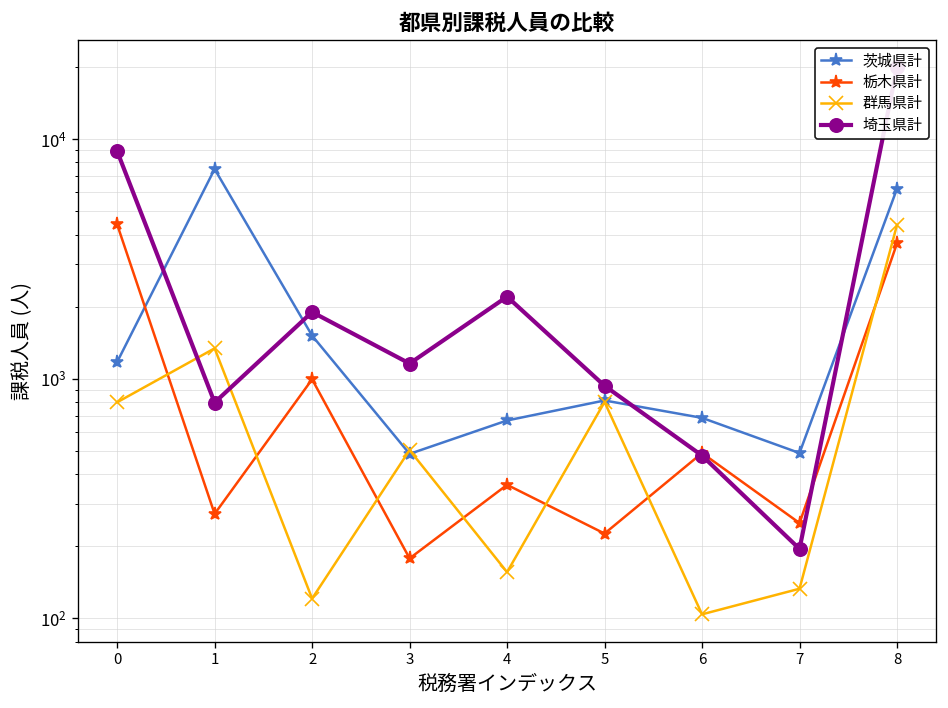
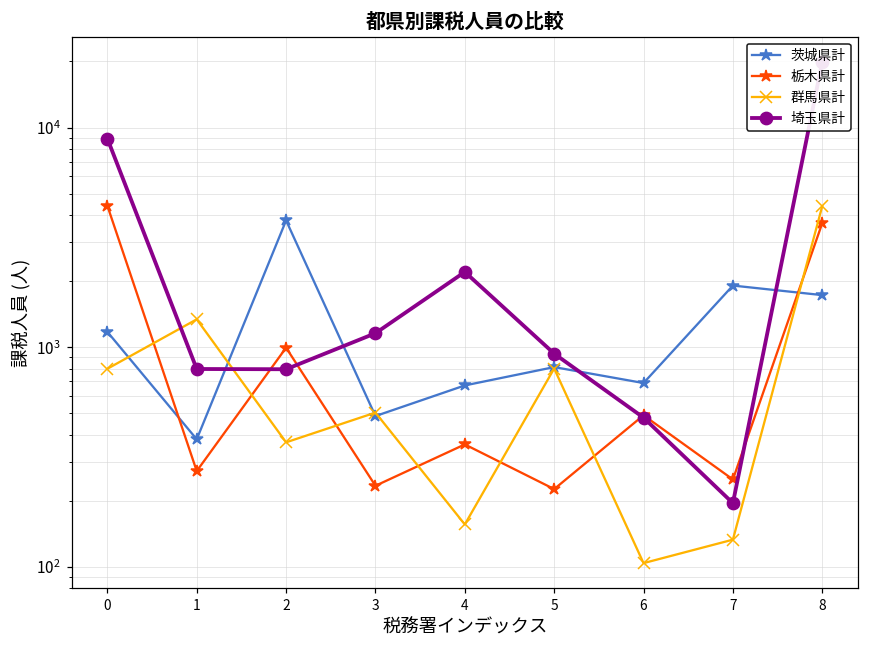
茨城県計, 1: 7500 -> 380
茨城県計, 2: 1500 -> 3800
群馬県計, 2: 120 -> 370
埼玉県計, 2: 1900 -> 790
栃木県計, 3: 180 -> 230
茨城県計, 7: 490 -> 1900
茨城県計, 8: 6200 -> 1700
